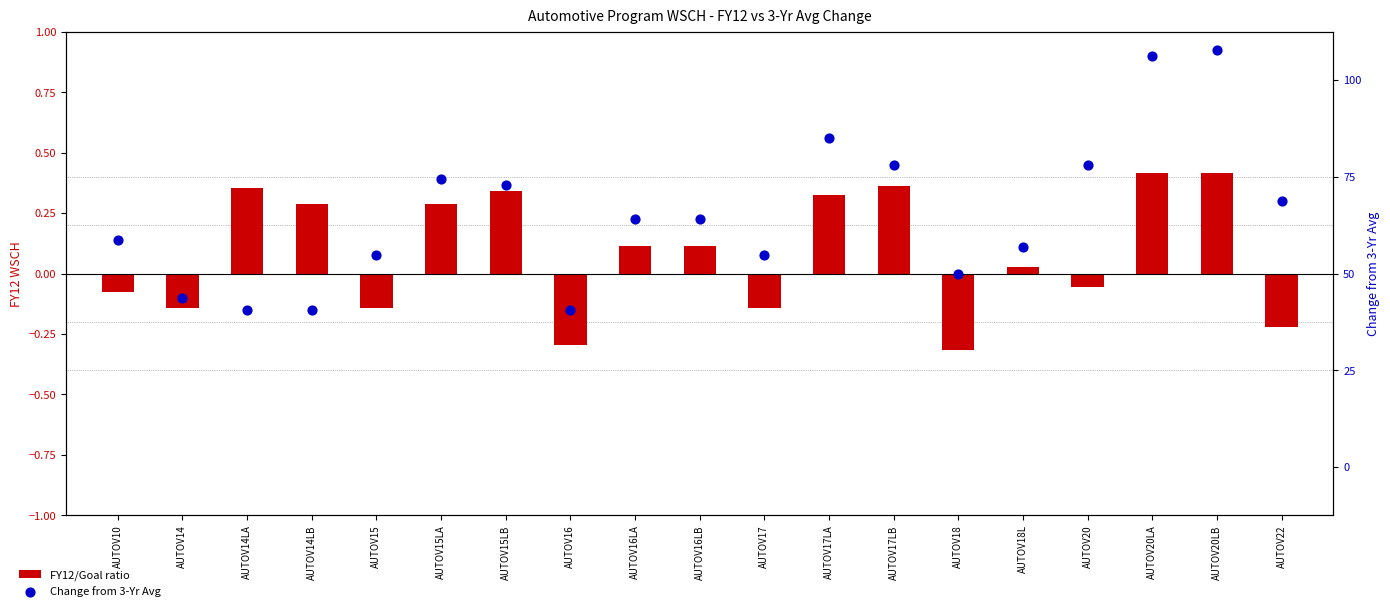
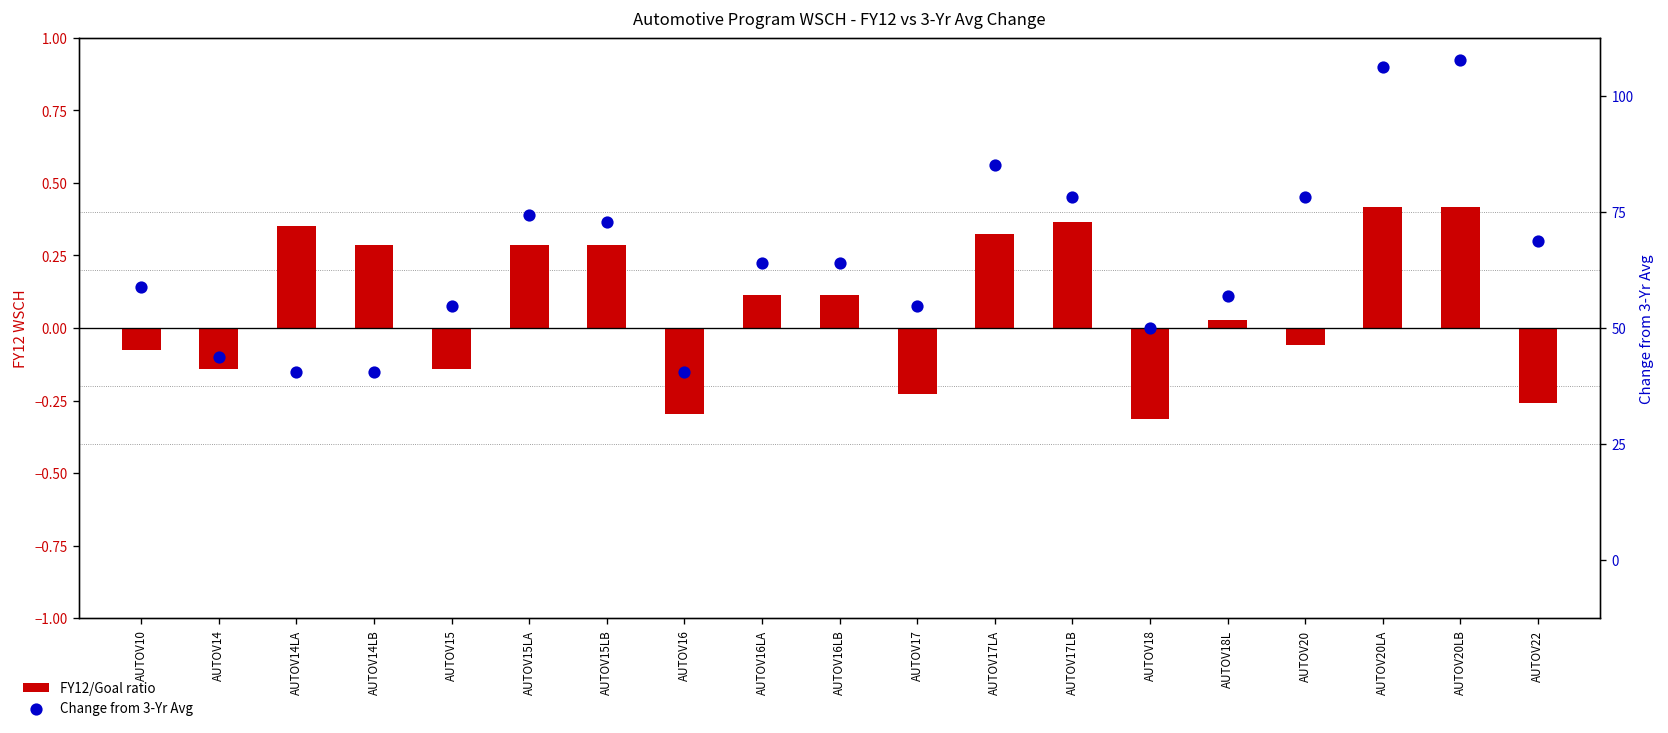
FY12/Goal ratio, AUTOV15LB: 0.34 -> 0.29
FY12/Goal ratio, AUTOV17: -0.14 -> -0.23
FY12/Goal ratio, AUTOV22: -0.22 -> -0.26
